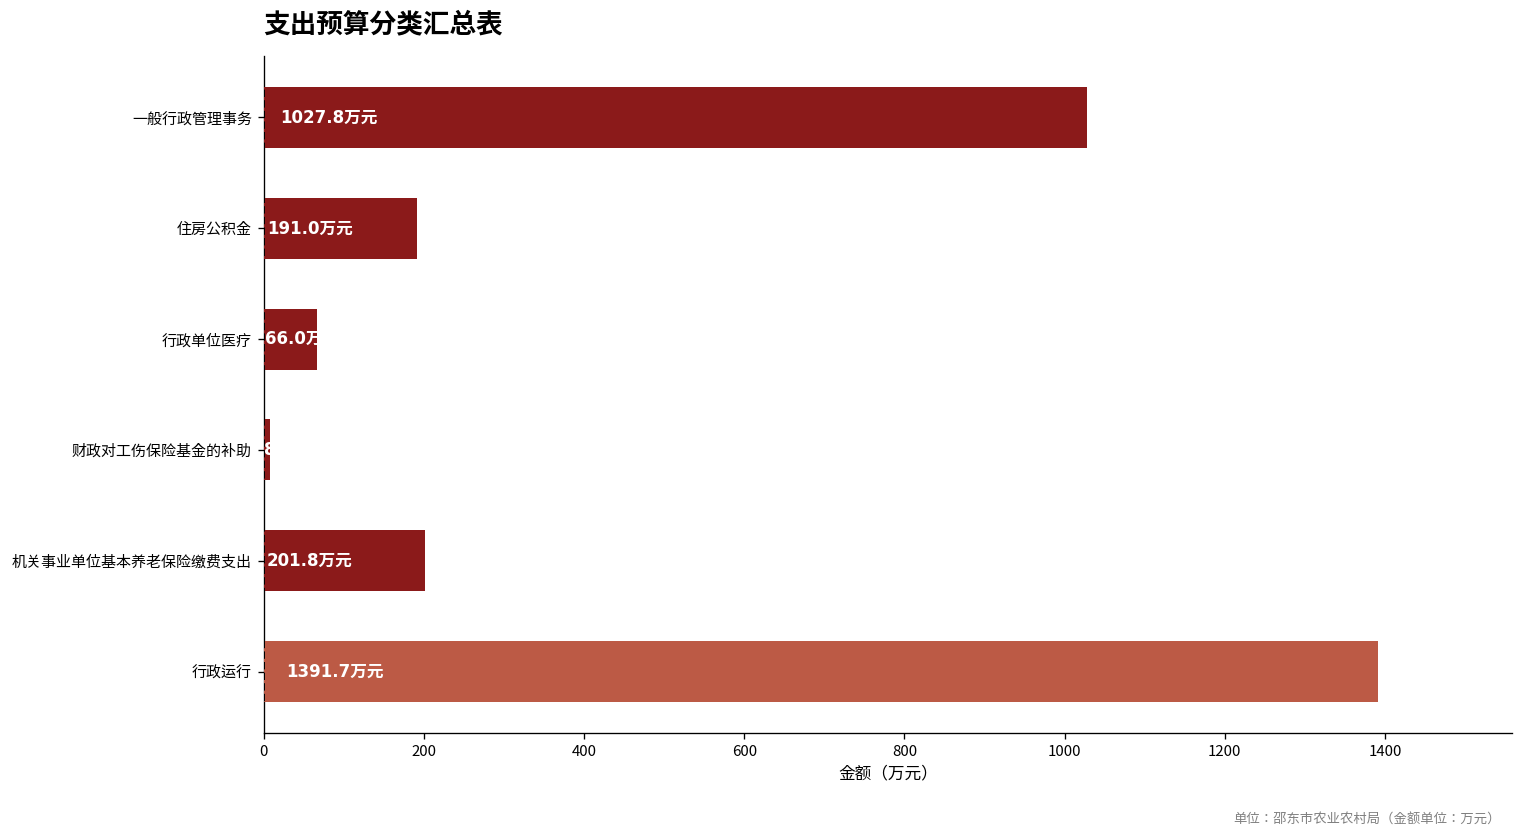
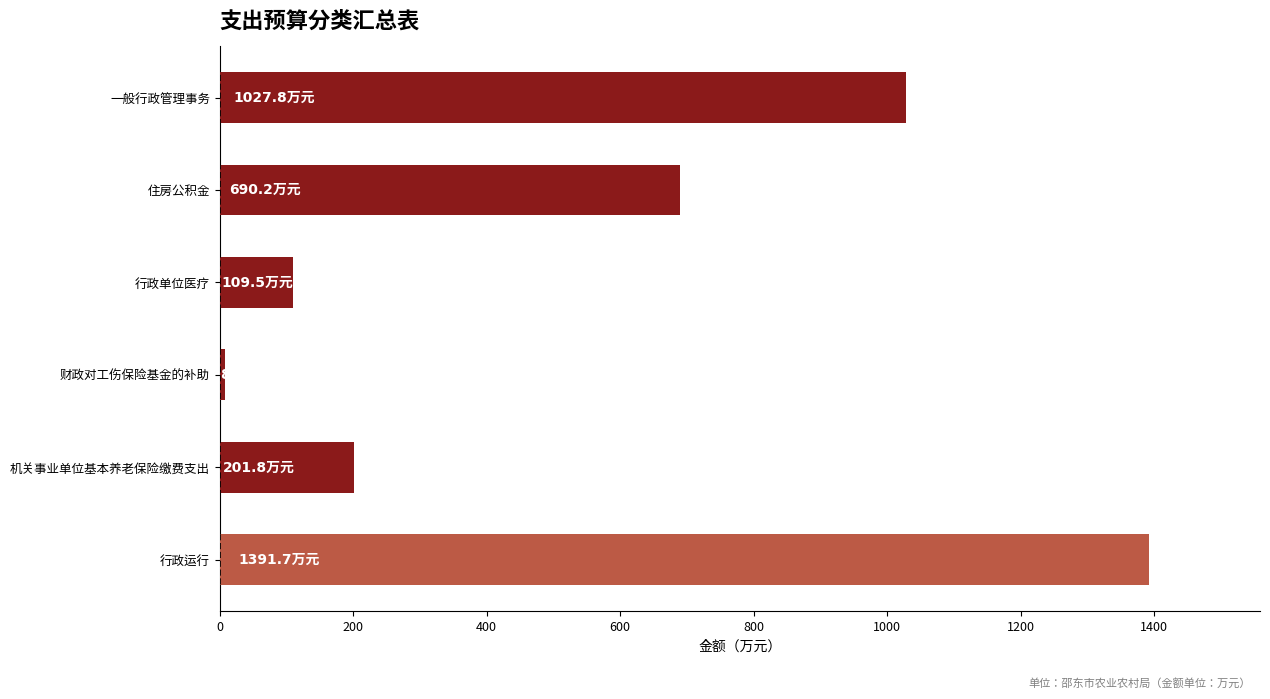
住房公积金: 191.0 -> 690.2
行政单位医疗: 66.0 -> 109.5
